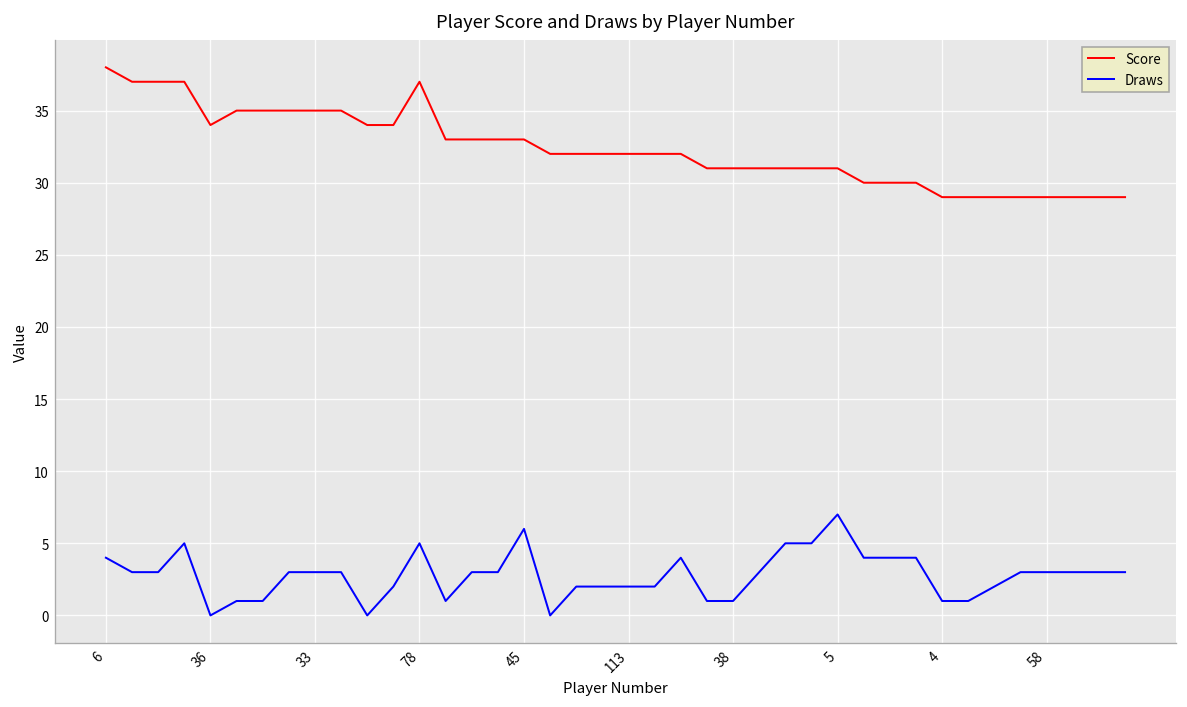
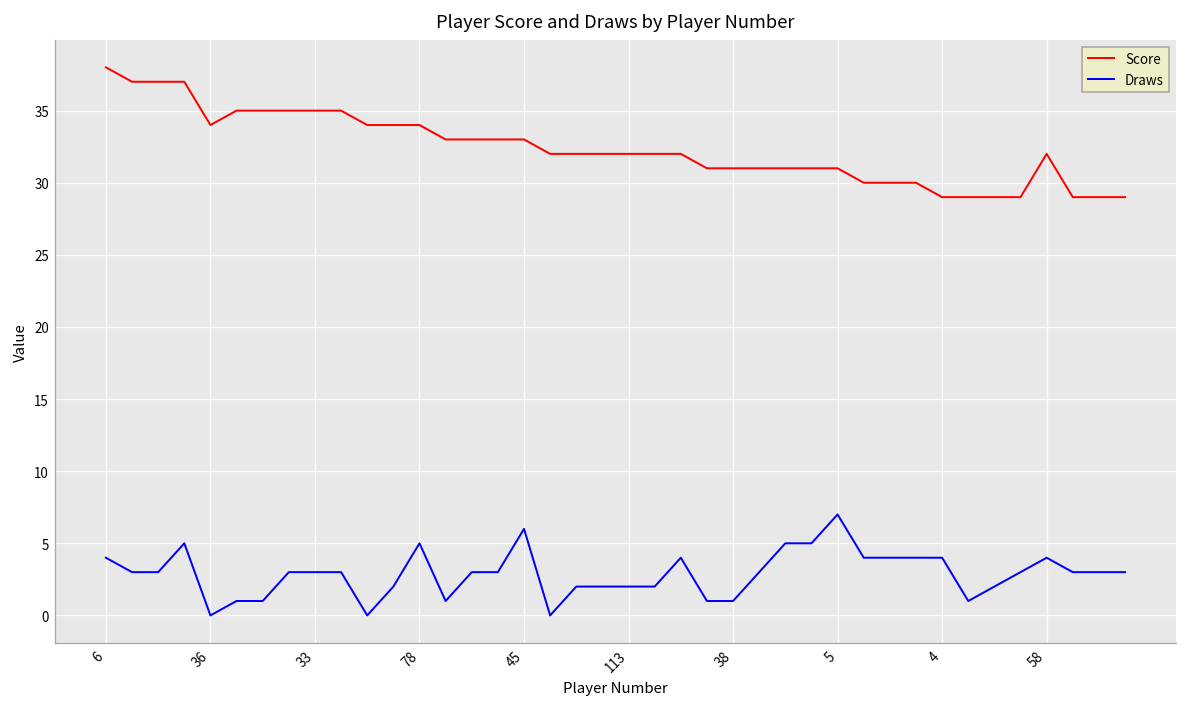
Score, 78: 37 -> 34
Draws, 4: 1 -> 4
Score, 58: 29 -> 32
Draws, 58: 3 -> 4
